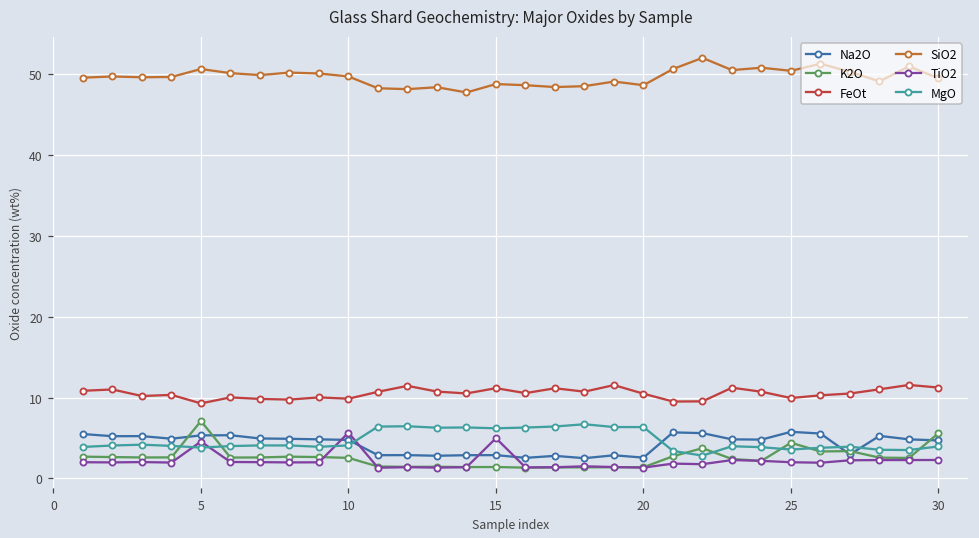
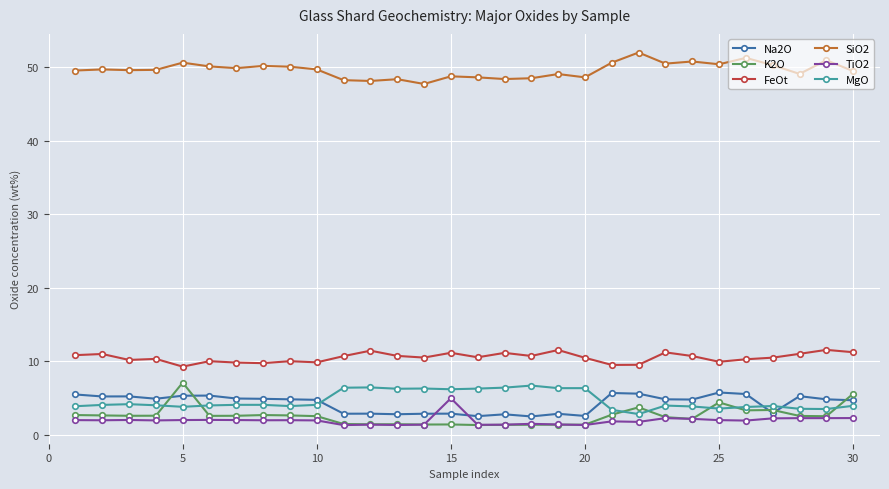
TiO2, 5: 5 -> 2
TiO2, 10: 6 -> 2
